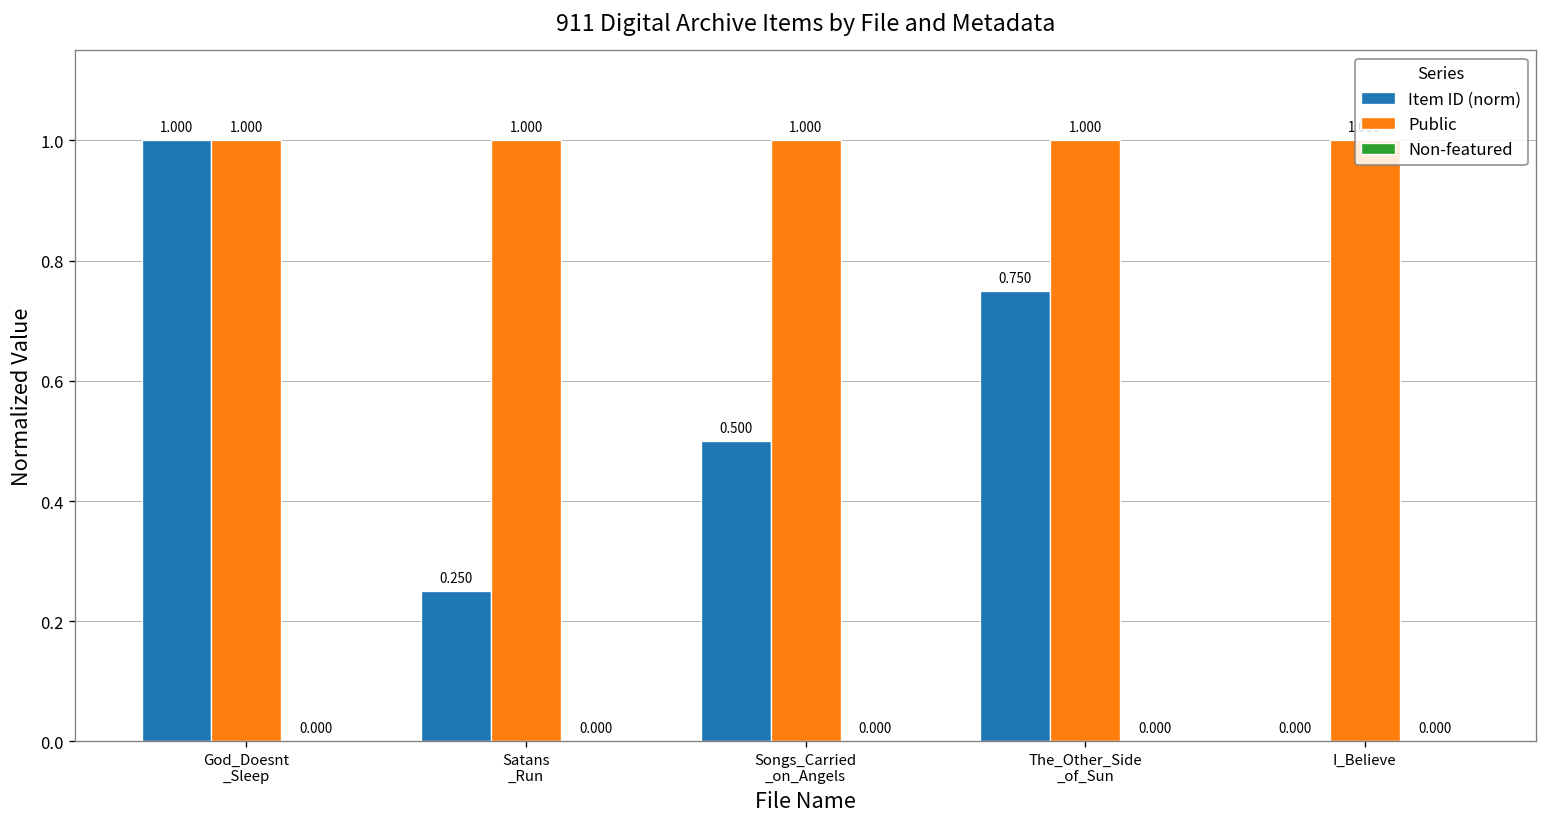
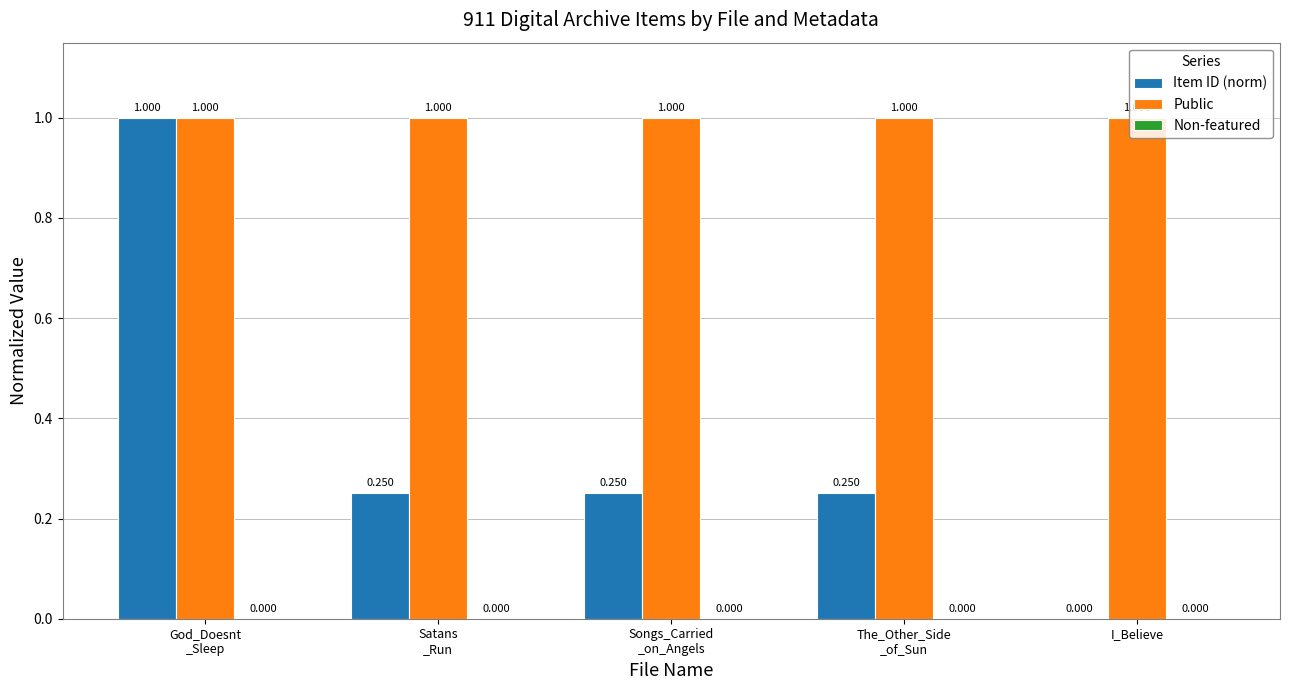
Item ID (norm), Songs_Carried _on_Angels: 0.500 -> 0.250
Item ID (norm), The_Other_Side _of_Sun: 0.750 -> 0.250
